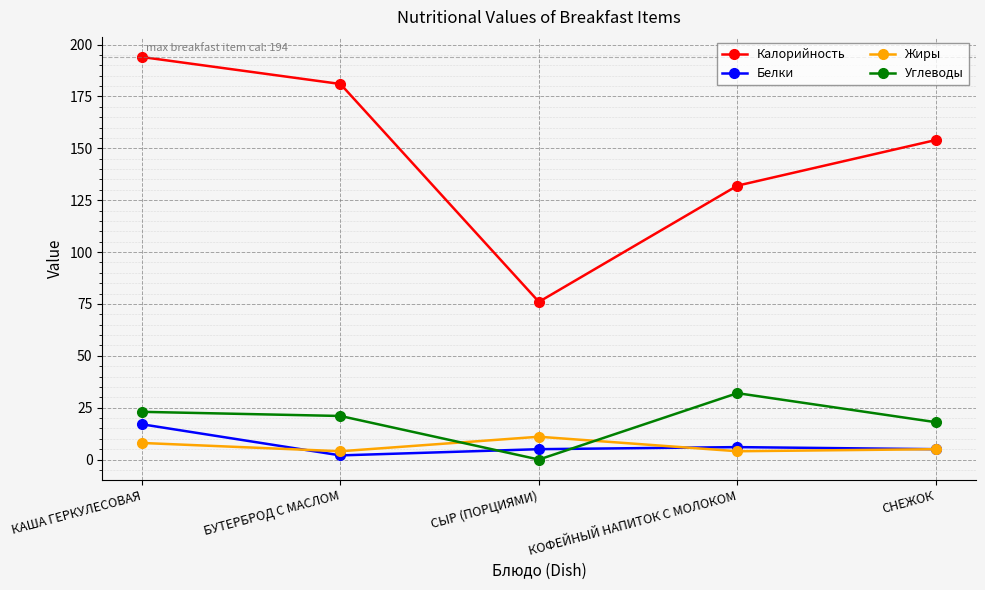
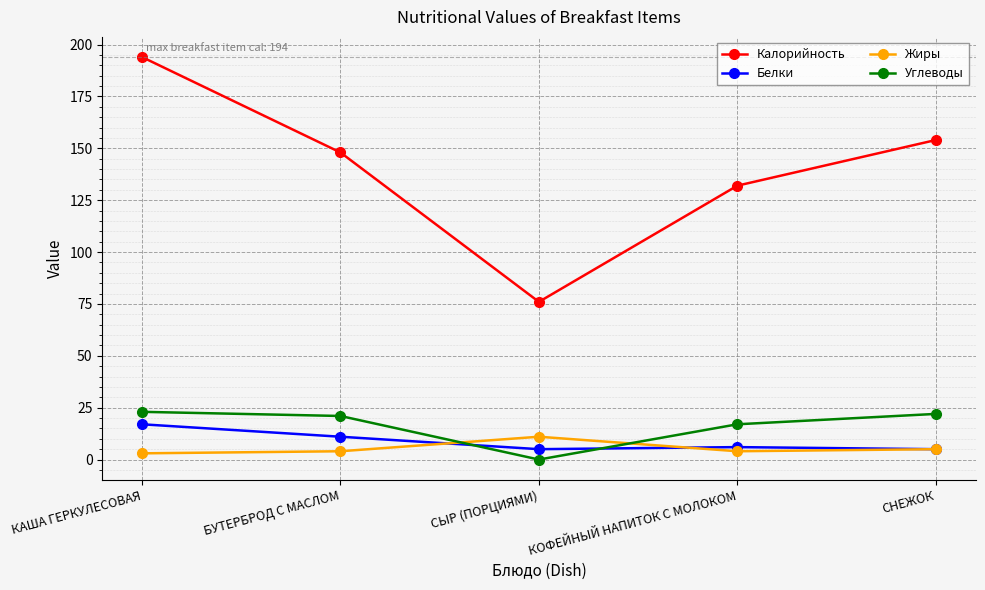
Жиры, КАША ГЕРКУЛЕСОВАЯ: 8 -> 3
Калорийность, БУТЕРБРОД С МАСЛОМ: 181 -> 148
Белки, БУТЕРБРОД С МАСЛОМ: 2 -> 11
Углеводы, КОФЕЙНЫЙ НАПИТОК С МОЛОКОМ: 32 -> 17
Углеводы, СНЕЖОК: 18 -> 22
